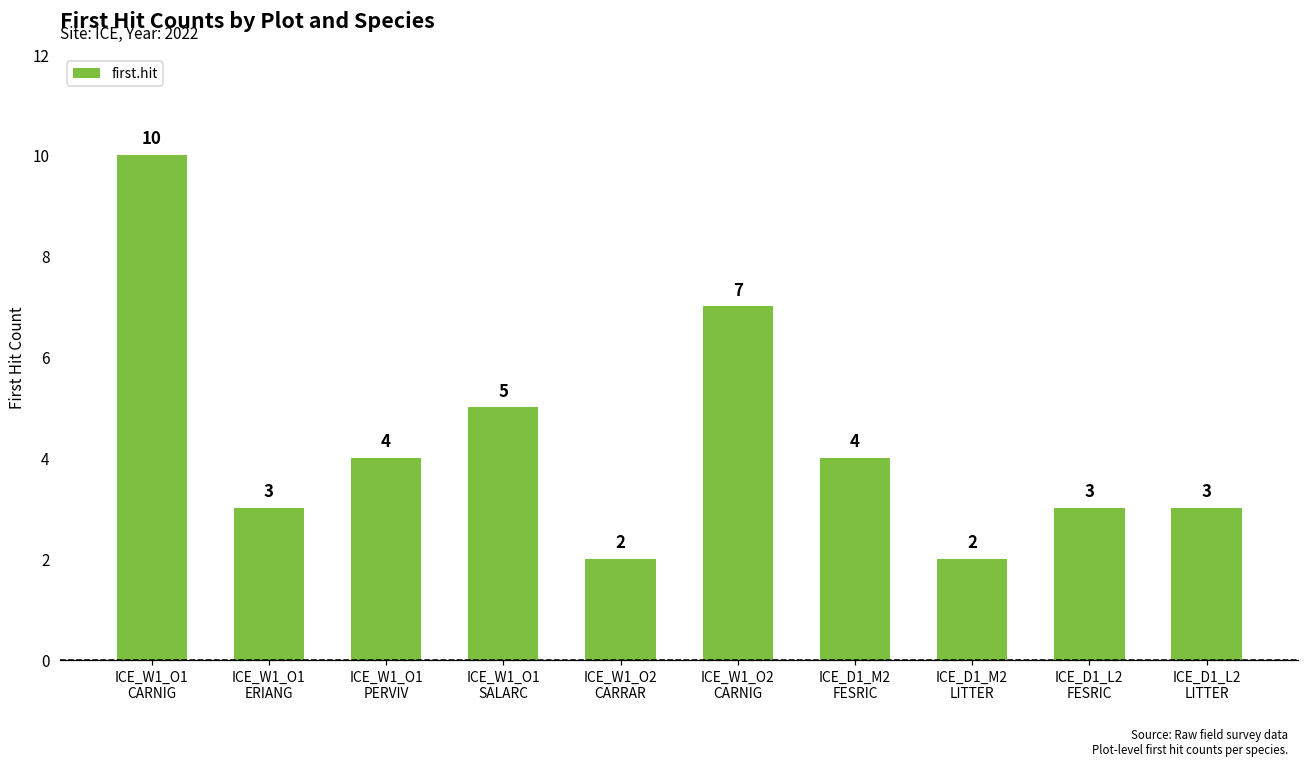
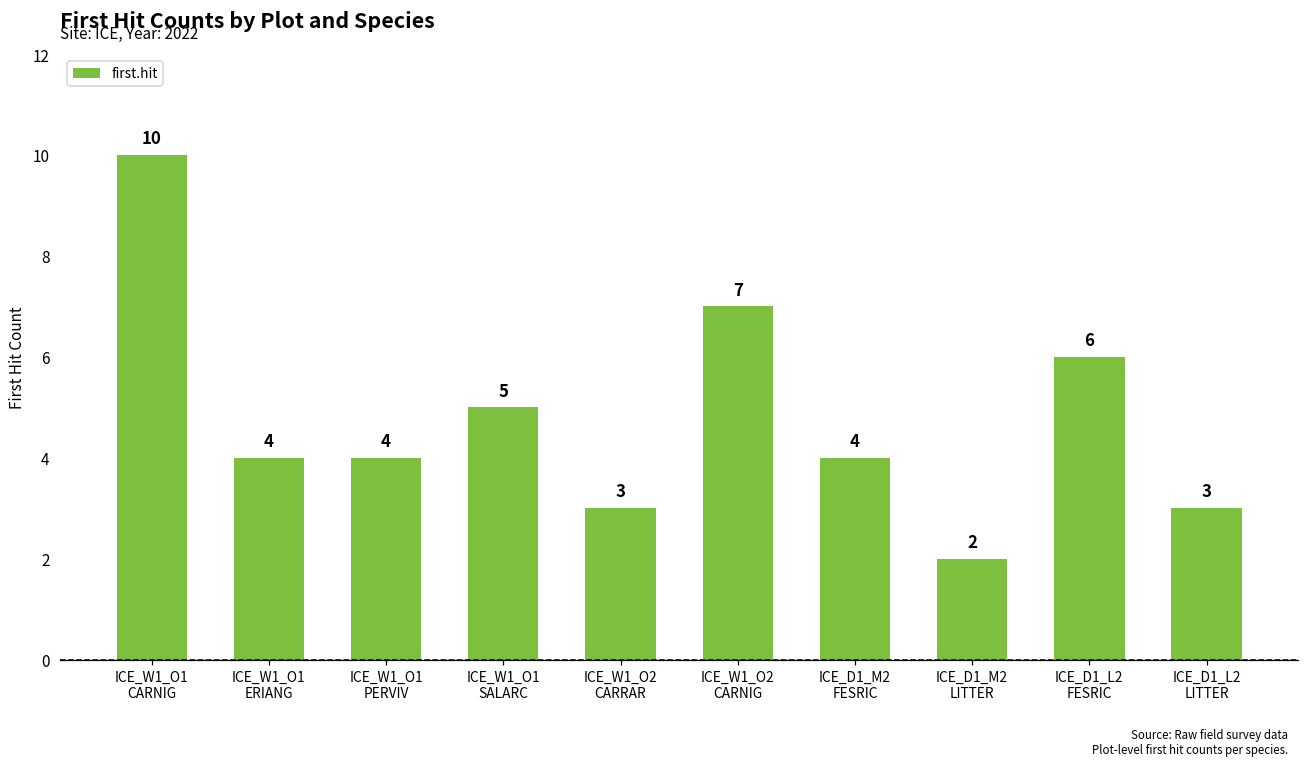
ICE_W1_O1 ERIANG: 3 -> 4
ICE_W1_O2 CARRAR: 2 -> 3
ICE_D1_L2 FESRIC: 3 -> 6
